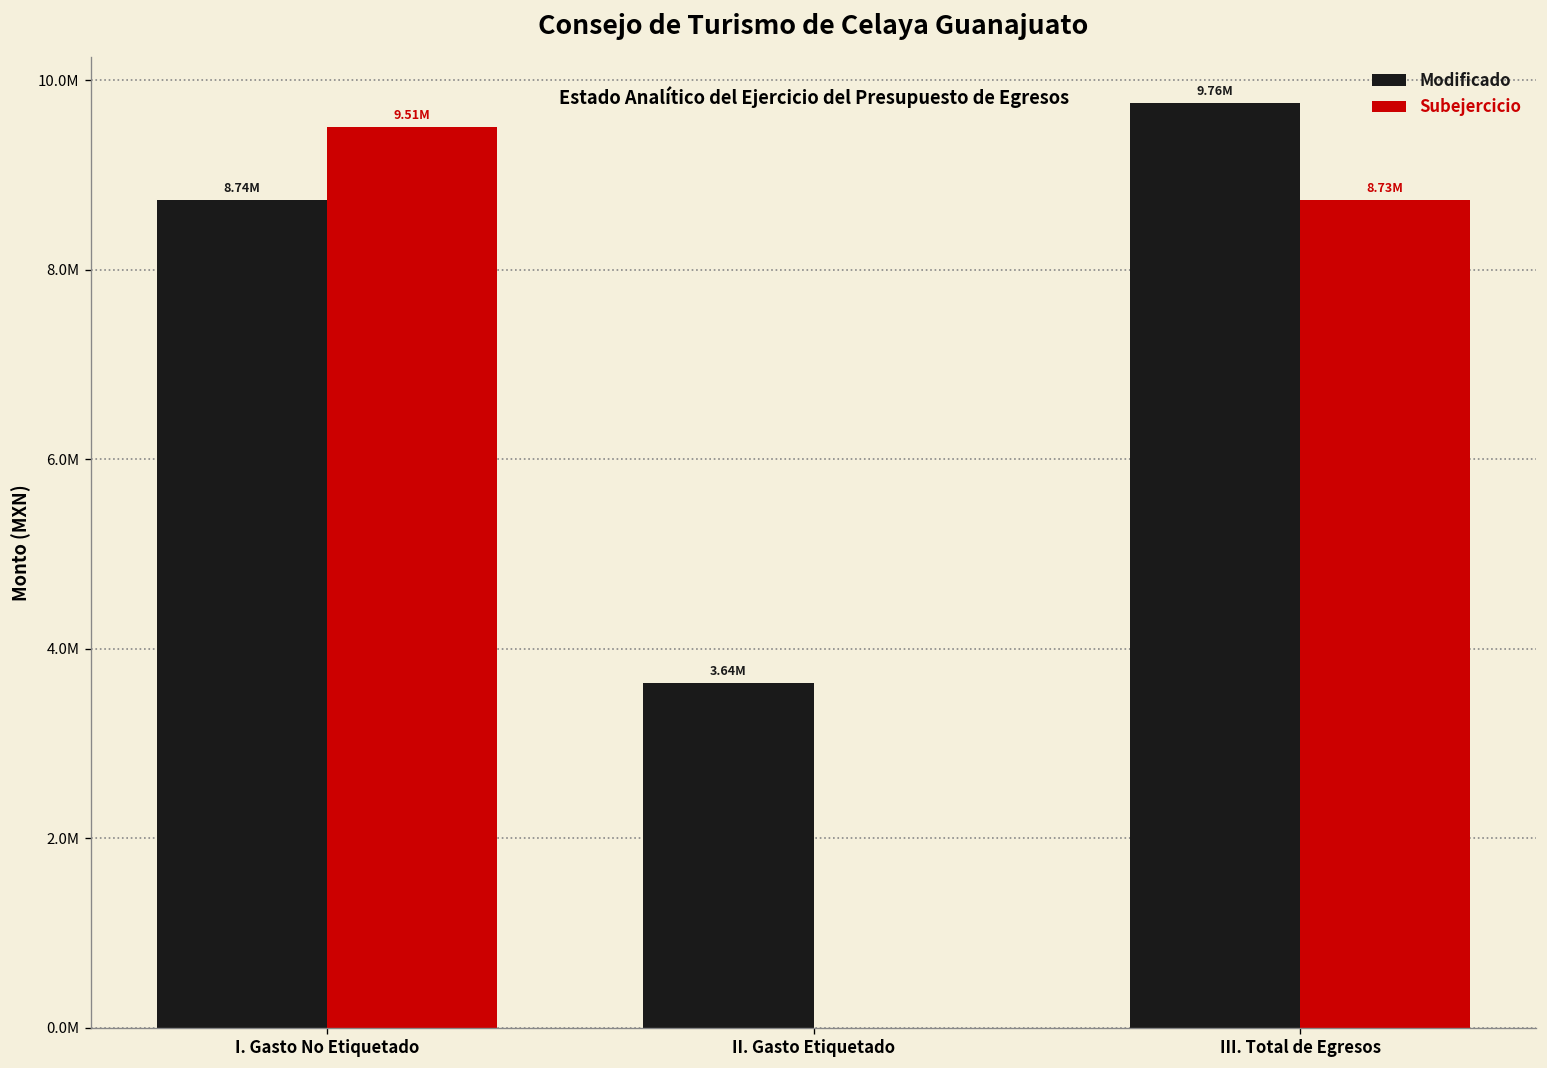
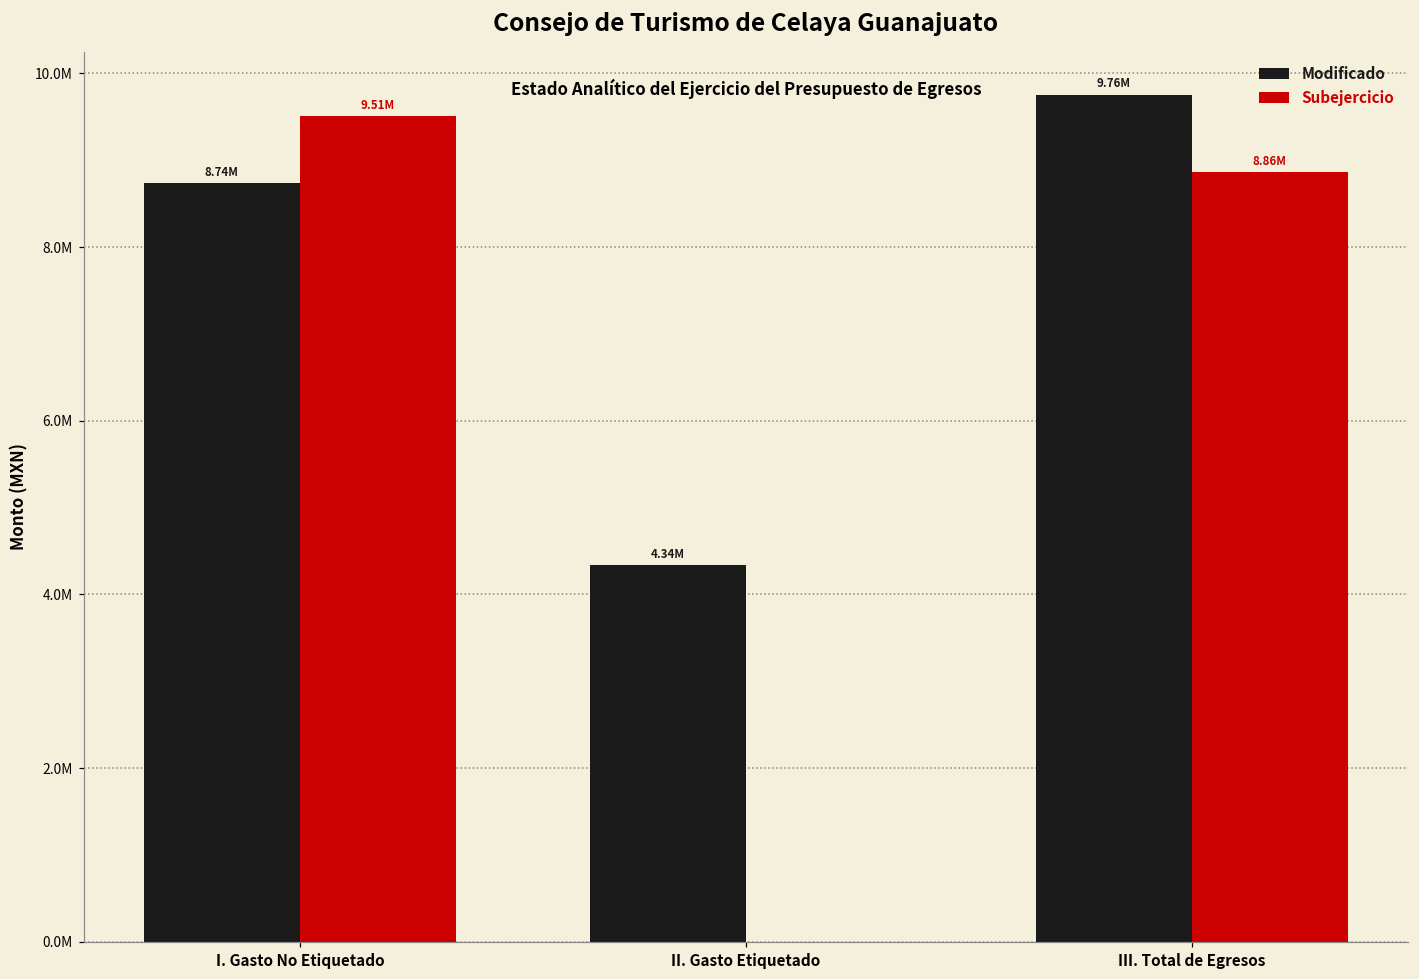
Modificado, II. Gasto Etiquetado: 3.64M -> 4.34M
Subejercicio, III. Total de Egresos: 8.73M -> 8.86M
